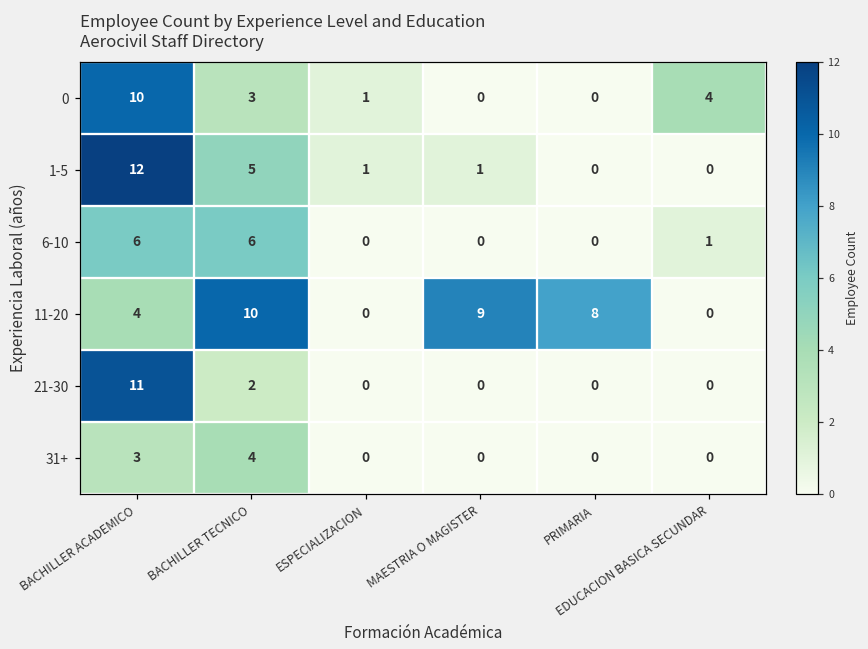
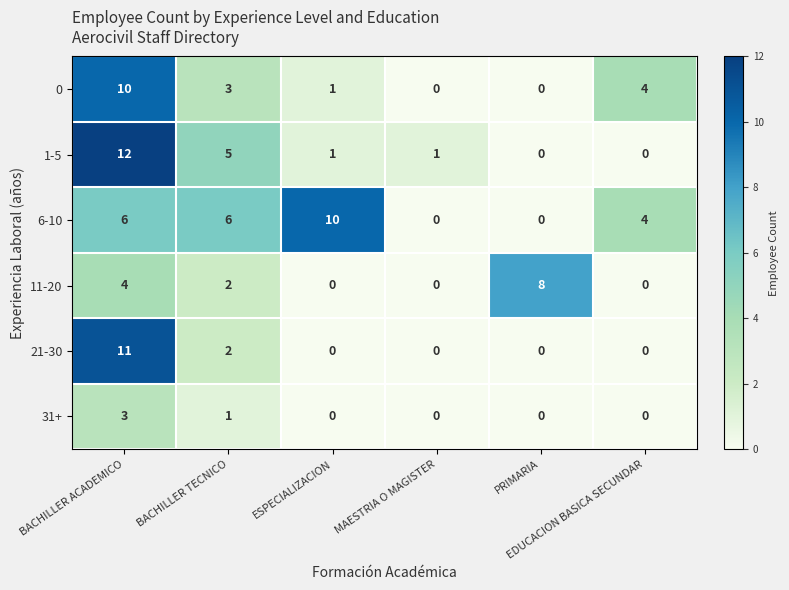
6-10, ESPECIALIZACION: 0 -> 10
6-10, EDUCACION BASICA SECUNDAR: 1 -> 4
11-20, BACHILLER TECNICO: 10 -> 2
11-20, MAESTRIA O MAGISTER: 9 -> 0
31+, BACHILLER TECNICO: 4 -> 1
